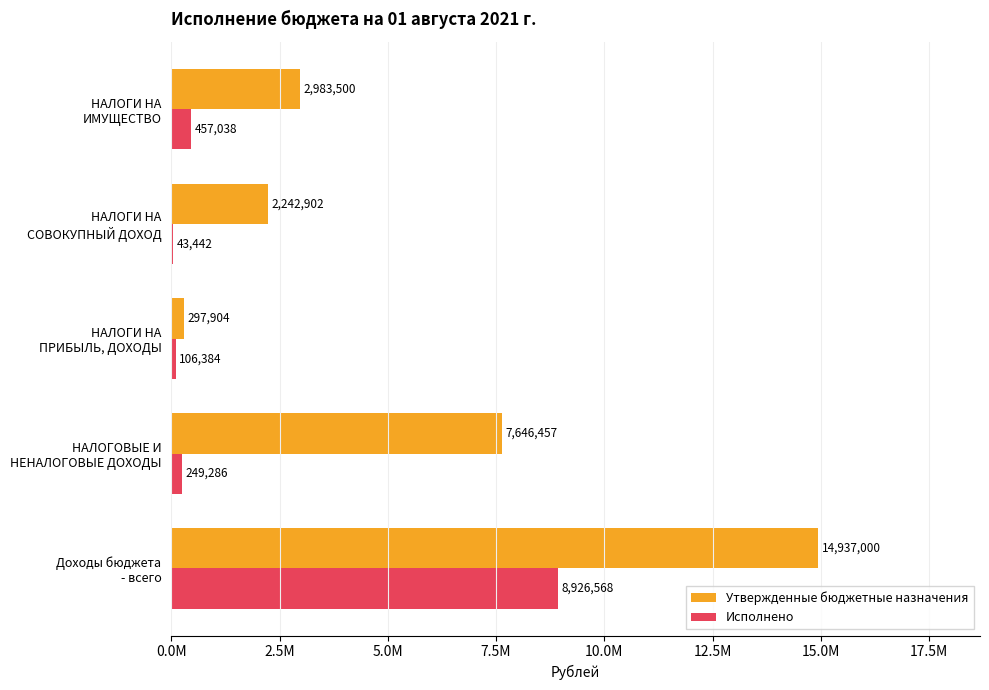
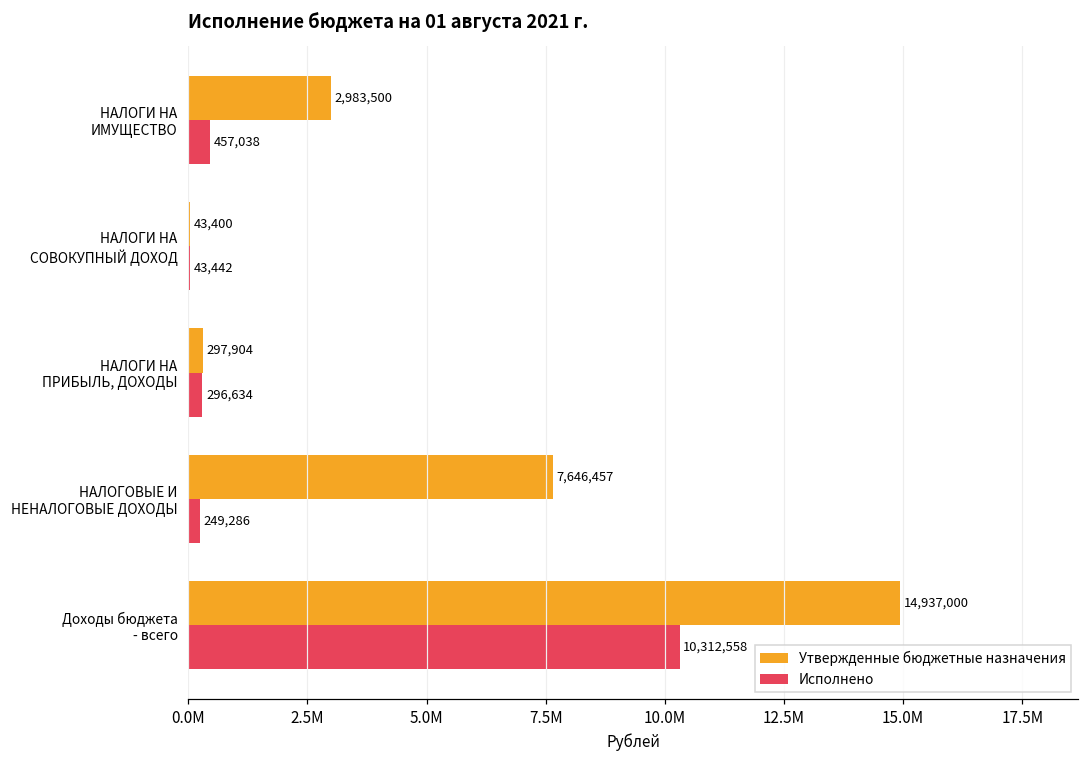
Утвержденные бюджетные назначения, НАЛОГИ НА СОВОКУПНЫЙ ДОХОД: 2,242,902 -> 43,400
Исполнено, НАЛОГИ НА ПРИБЫЛЬ, ДОХОДЫ: 106,384 -> 296,634
Исполнено, Доходы бюджета - всего: 8,926,568 -> 10,312,558
